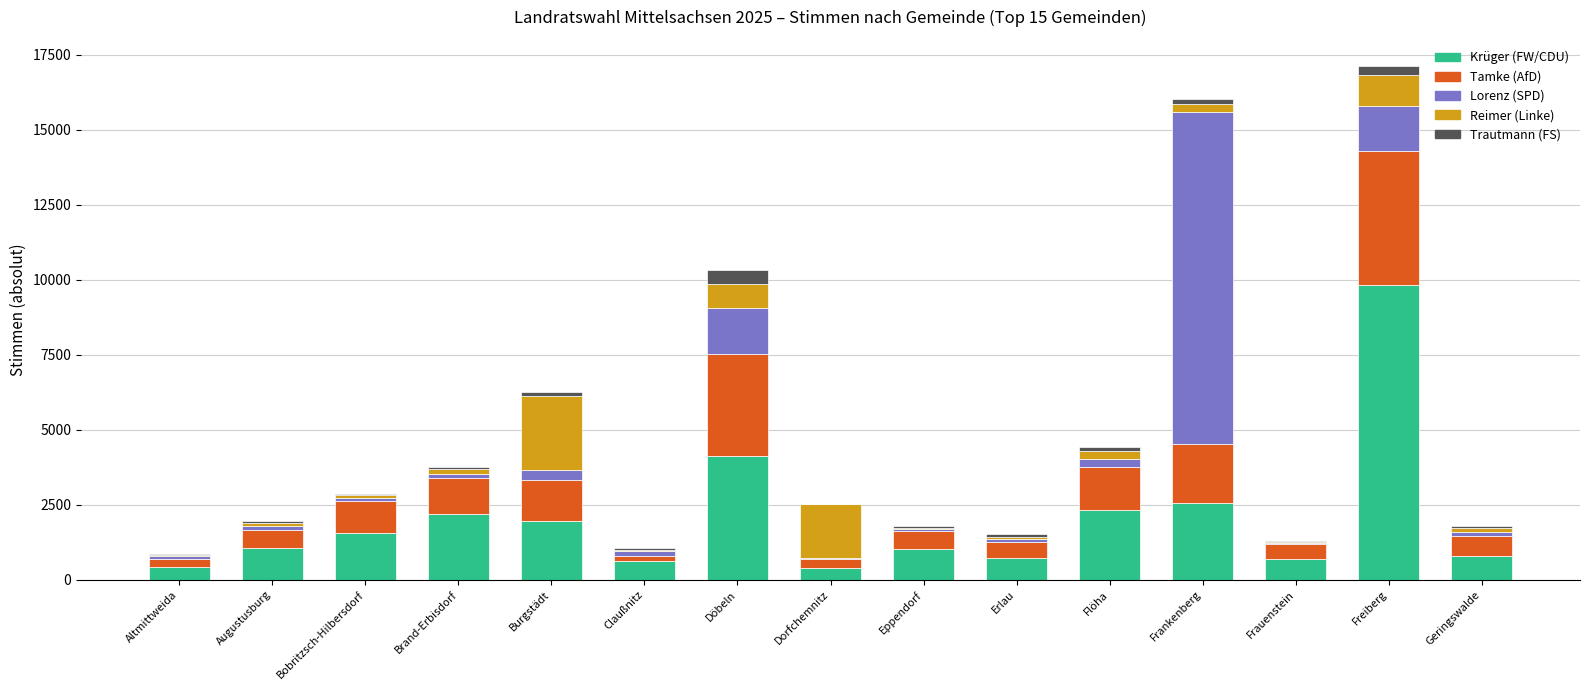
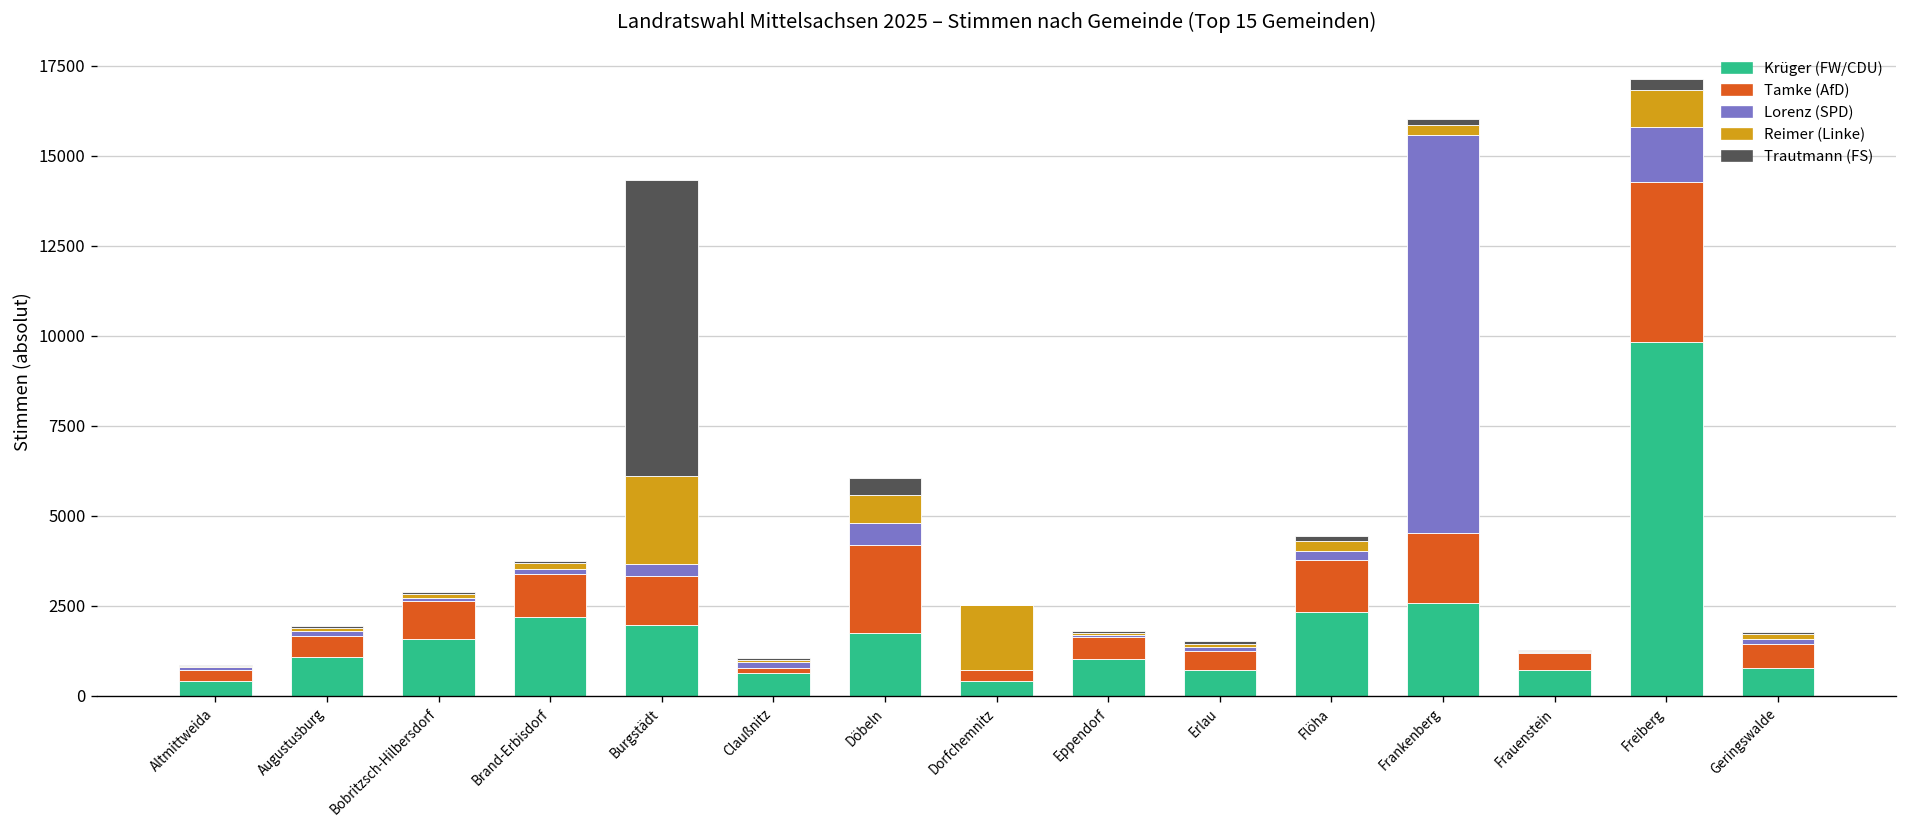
Trautmann (FS), Burgstädt: 100 -> 8200
Krüger (FW/CDU), Döbeln: 4100 -> 1700
Tamke (AfD), Döbeln: 3400 -> 2400
Lorenz (SPD), Döbeln: 1500 -> 600
